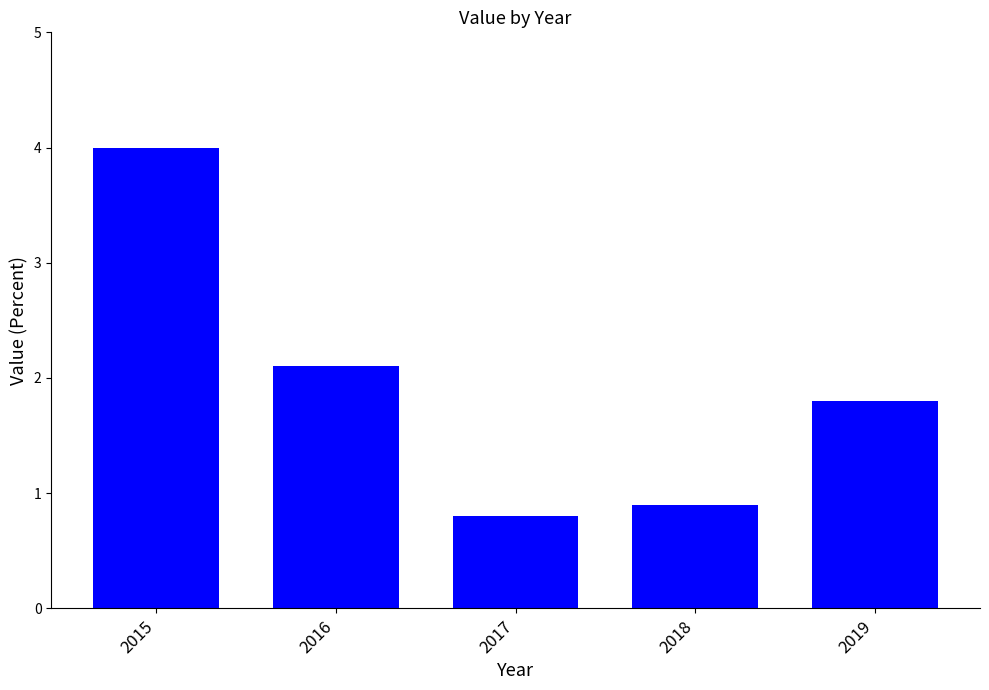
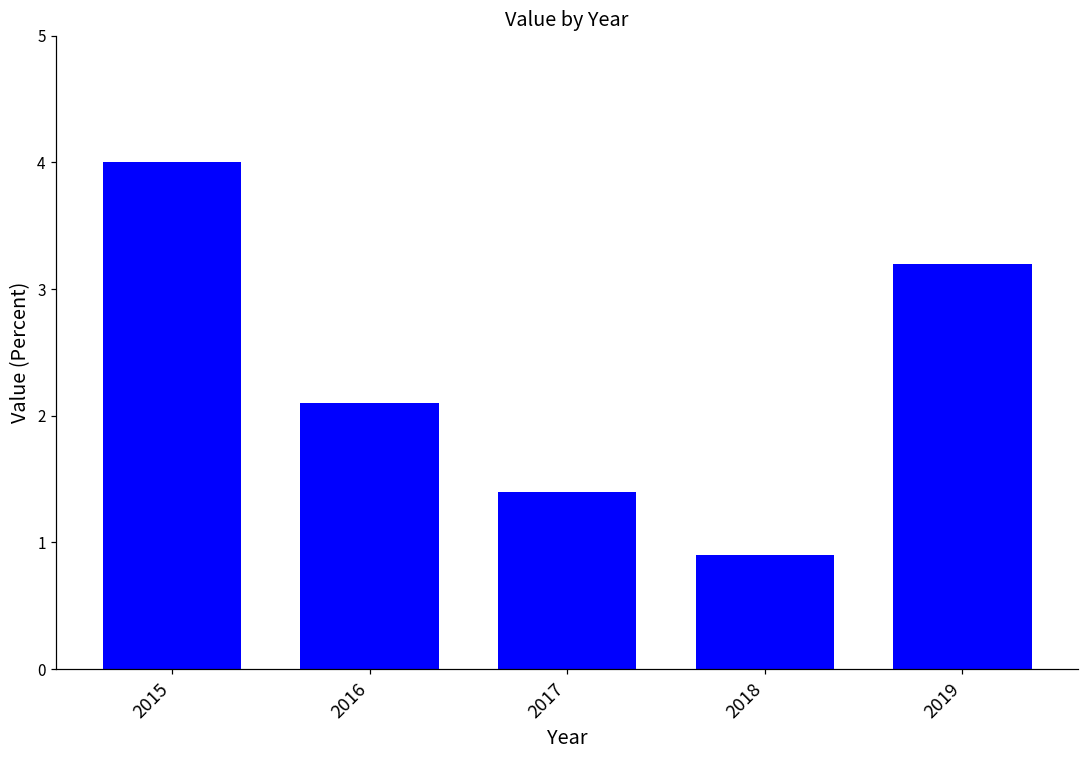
2017: 0.8 -> 1.4
2019: 1.8 -> 3.2
